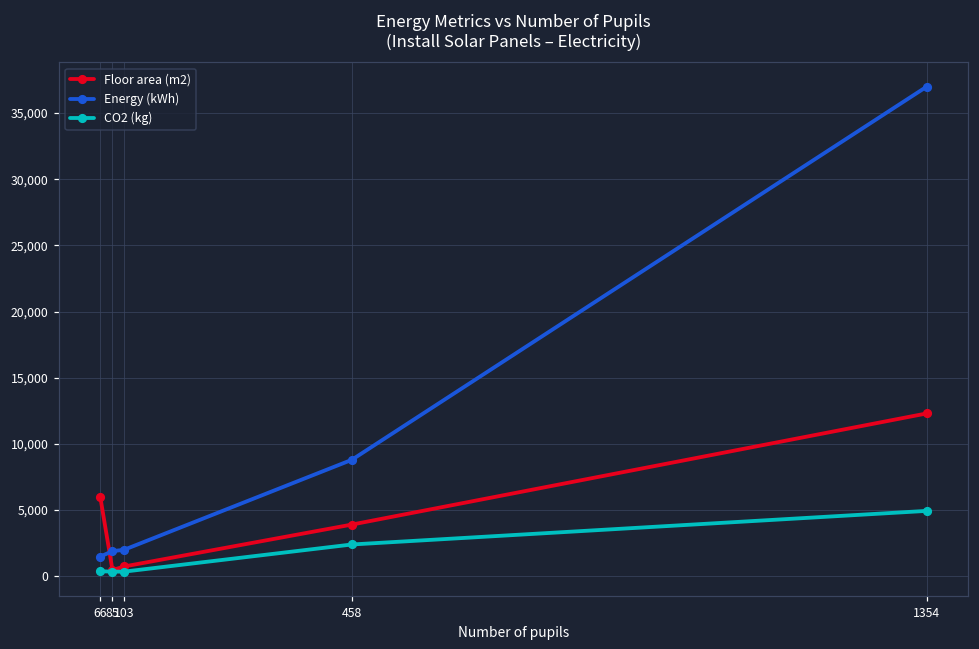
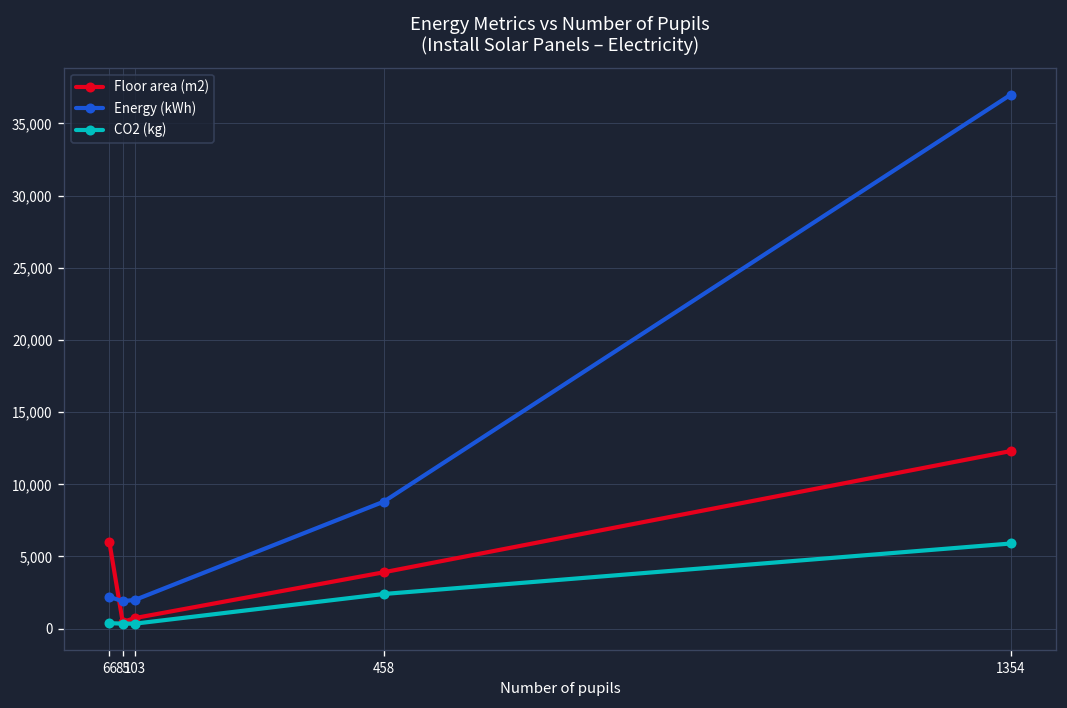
Energy (kWh), 66: 1,500 -> 2,200
CO2 (kg), 1354: 4,900 -> 5,900
